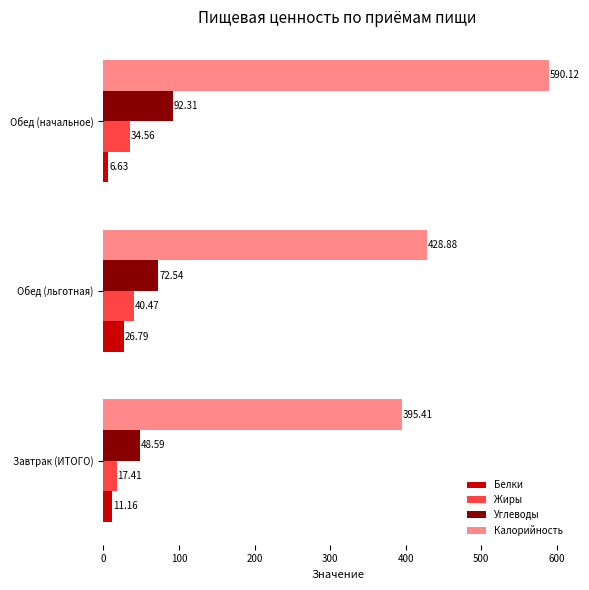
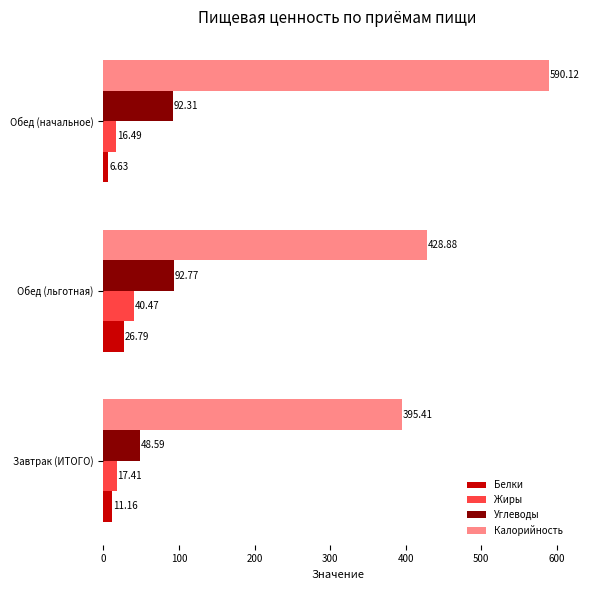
Жиры, Обед (начальное): 34.56 -> 16.49
Углеводы, Обед (льготная): 72.54 -> 92.77
